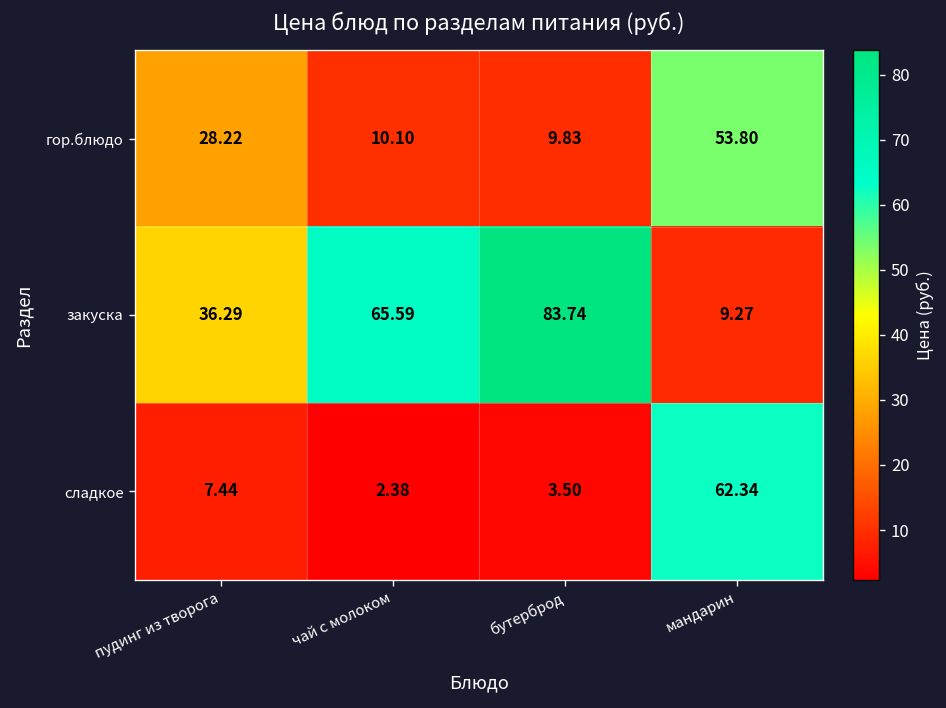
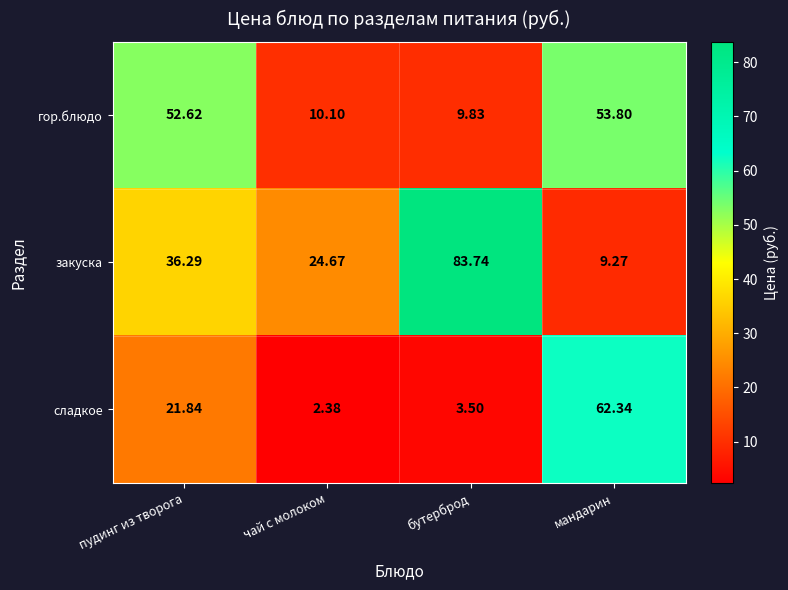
гор.блюдо, пудинг из творога: 28.22 -> 52.62
закуска, чай с молоком: 65.59 -> 24.67
сладкое, пудинг из творога: 7.44 -> 21.84
